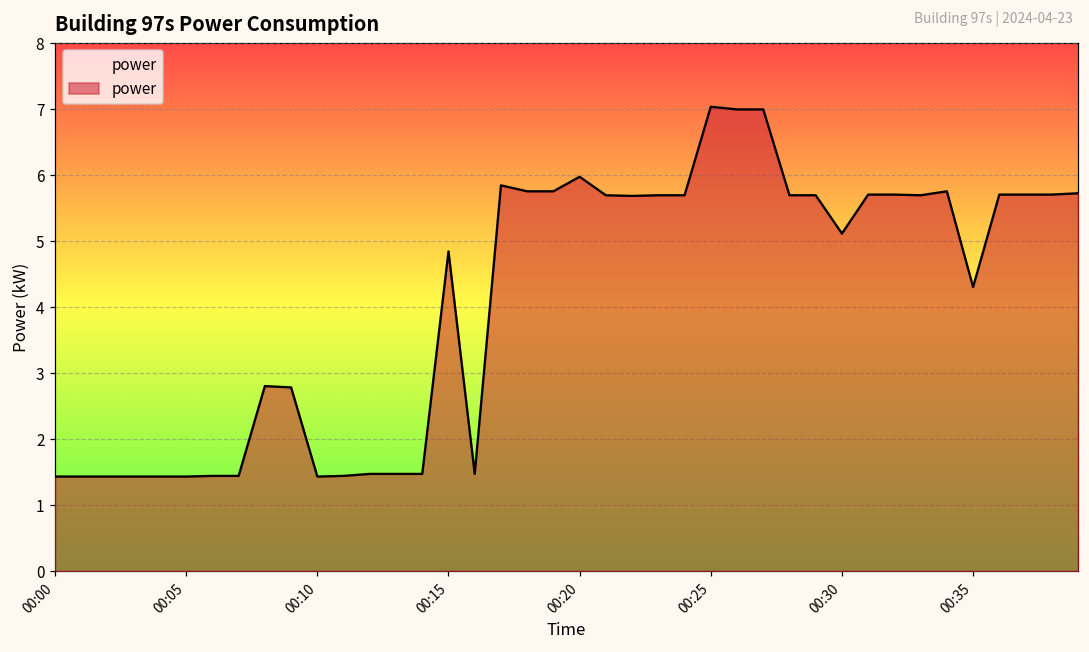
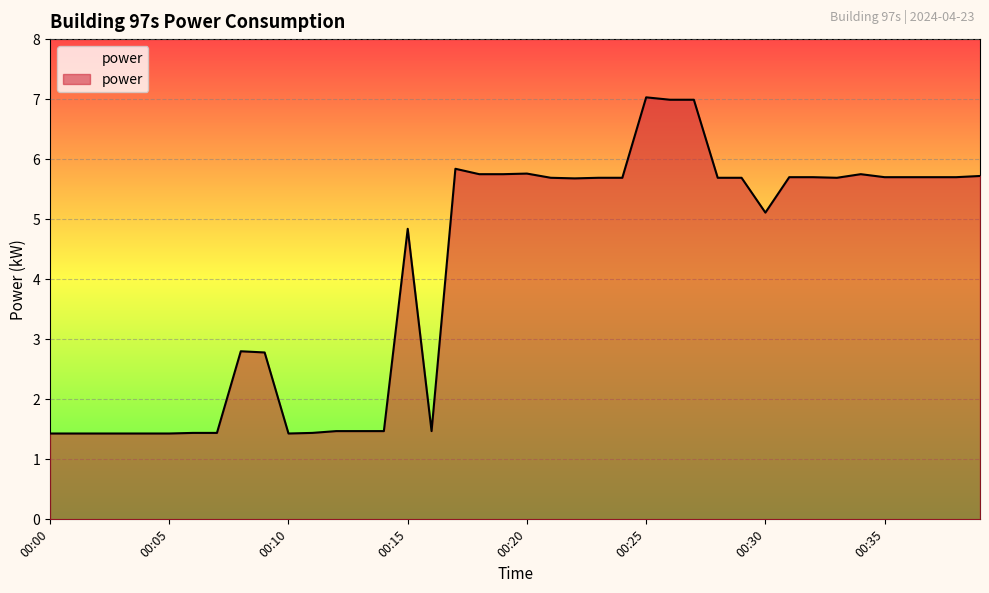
00:20: 6.0 -> 5.8
00:35: 4.3 -> 5.7
